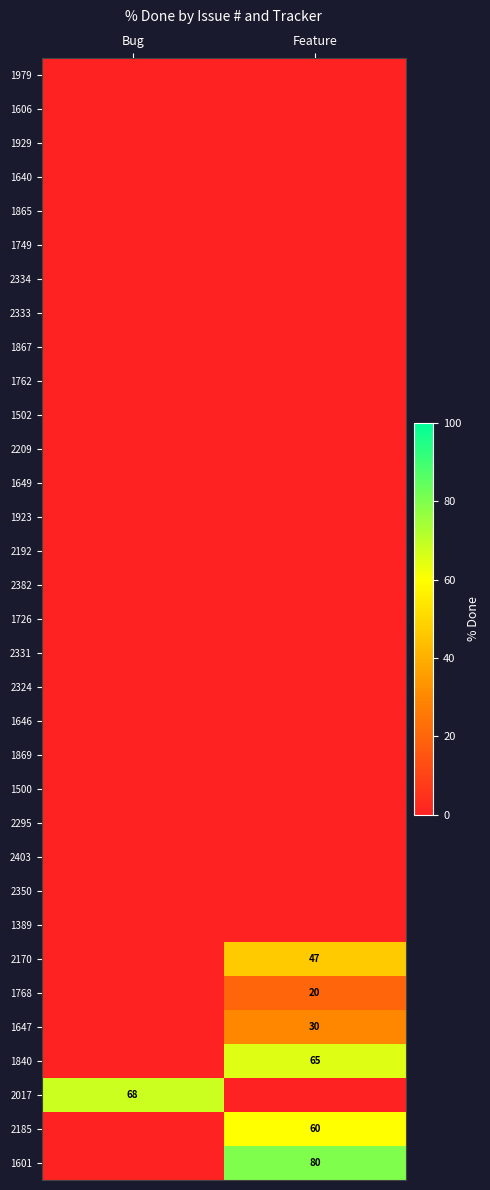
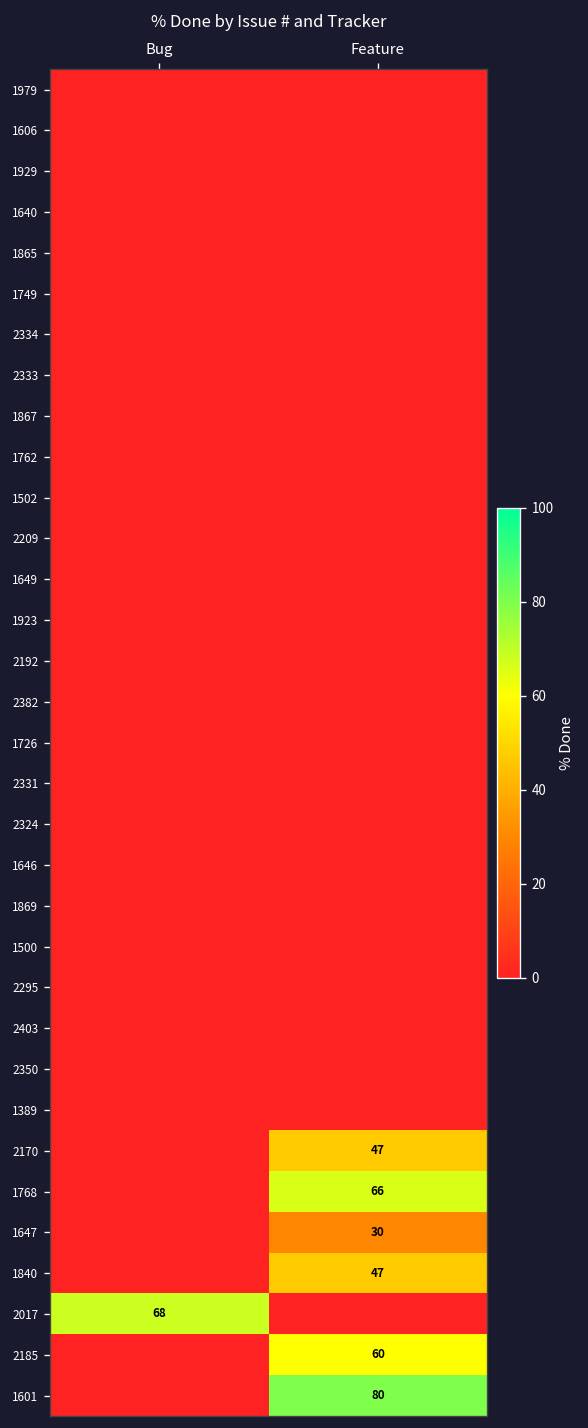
1768, Feature: 20 -> 66
1840, Feature: 65 -> 47
